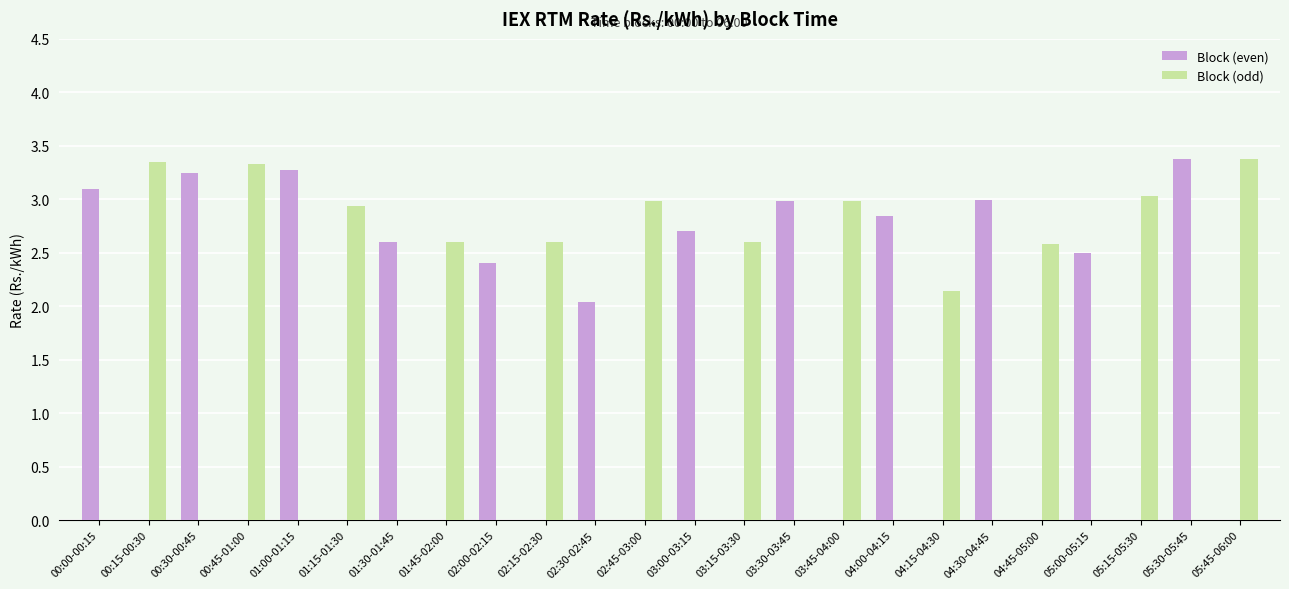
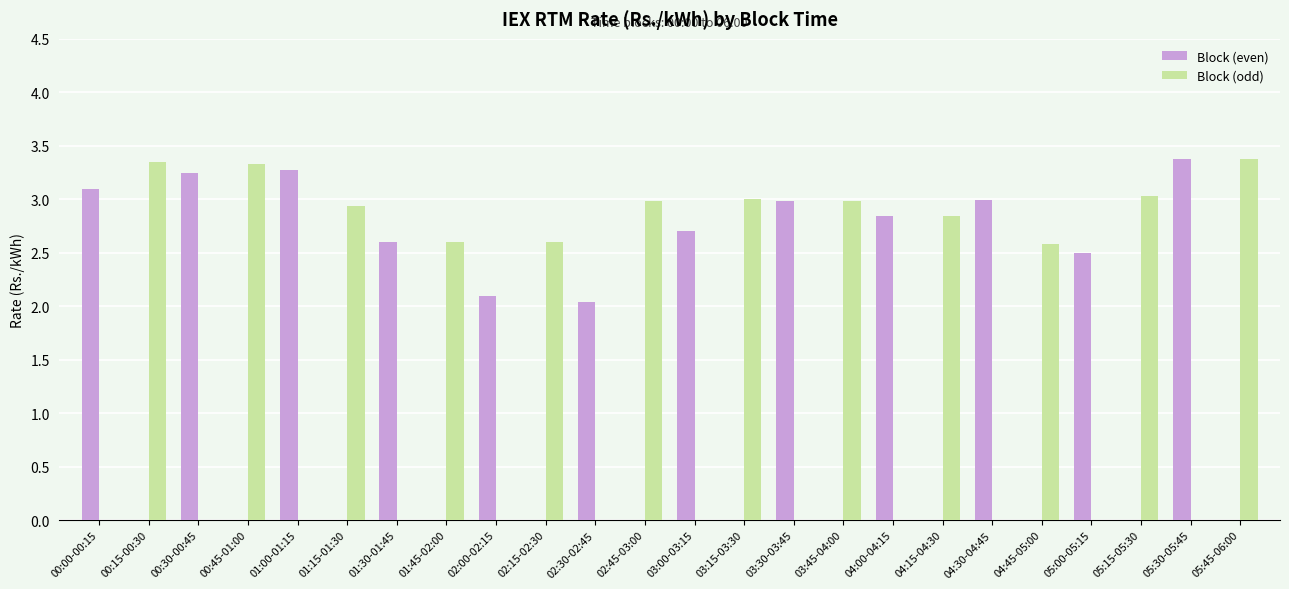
Block (even), 02:00-02:15: 2.4 -> 2.1
Block (odd), 03:15-03:30: 2.6 -> 3.0
Block (odd), 04:15-04:30: 2.14 -> 2.84
